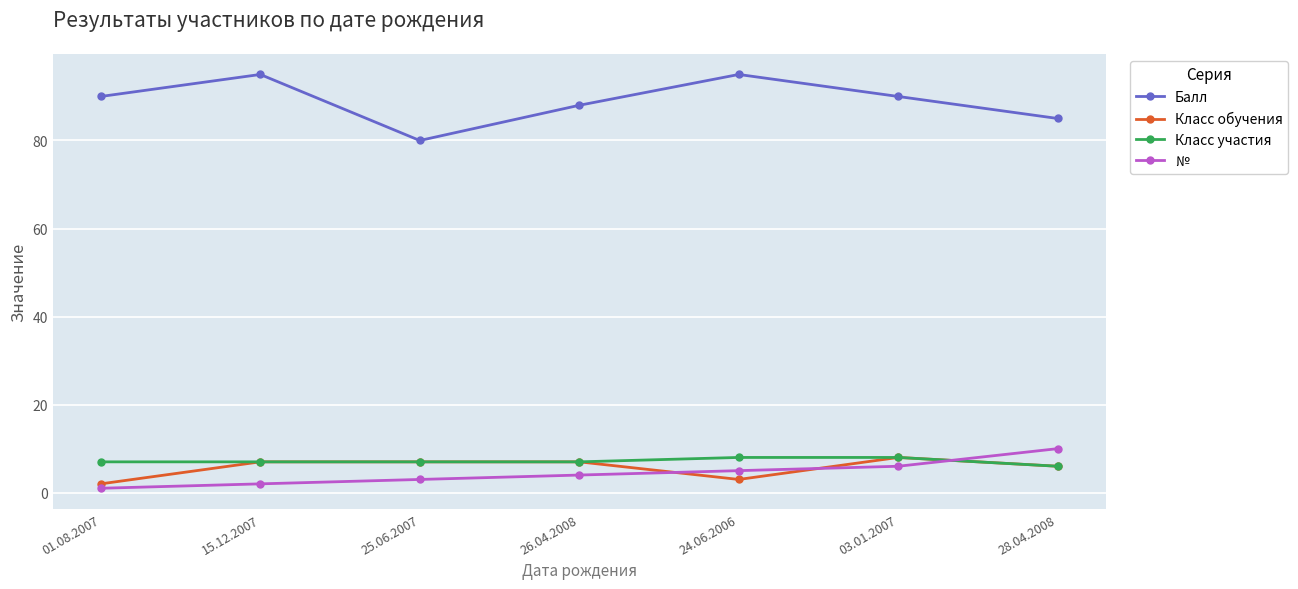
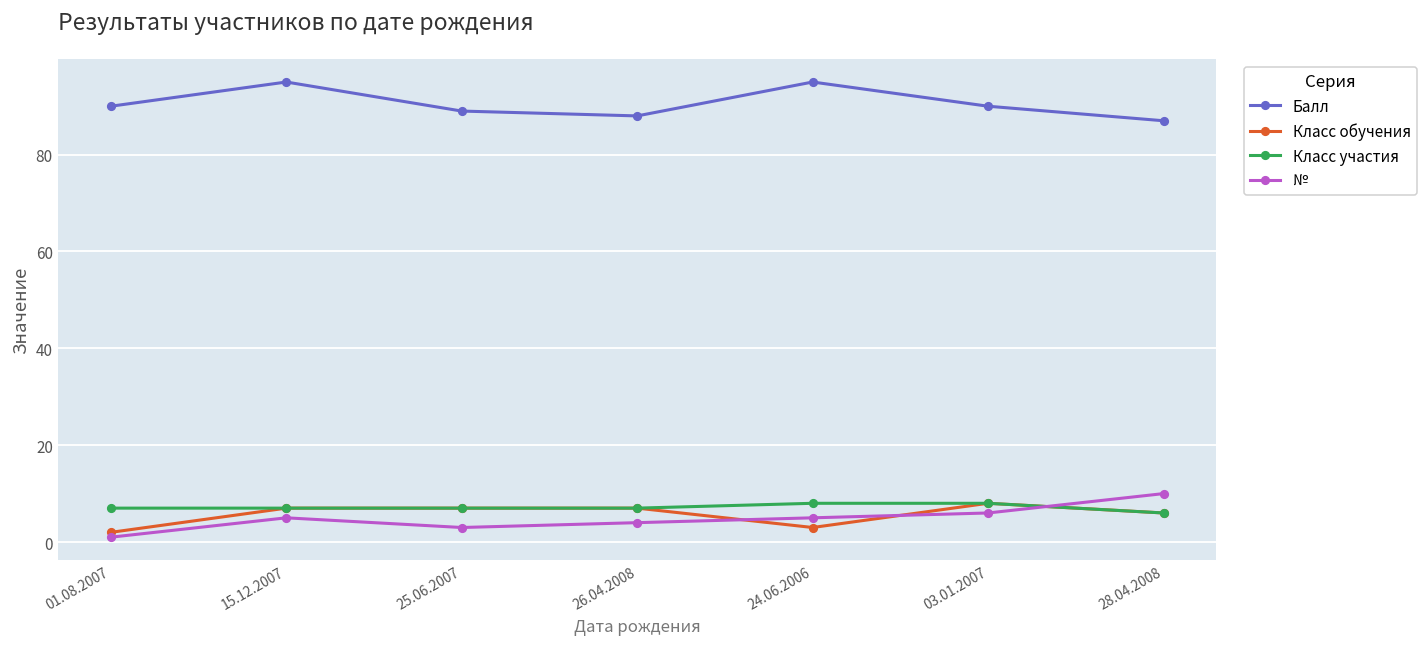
№, 15.12.2007: 2 -> 5
Балл, 25.06.2007: 80 -> 89
Балл, 28.04.2008: 85 -> 87
